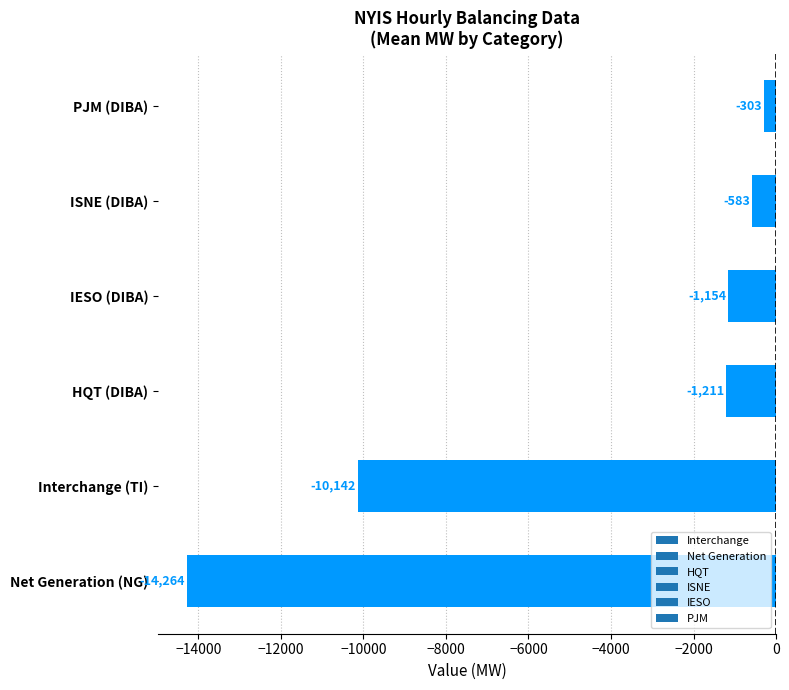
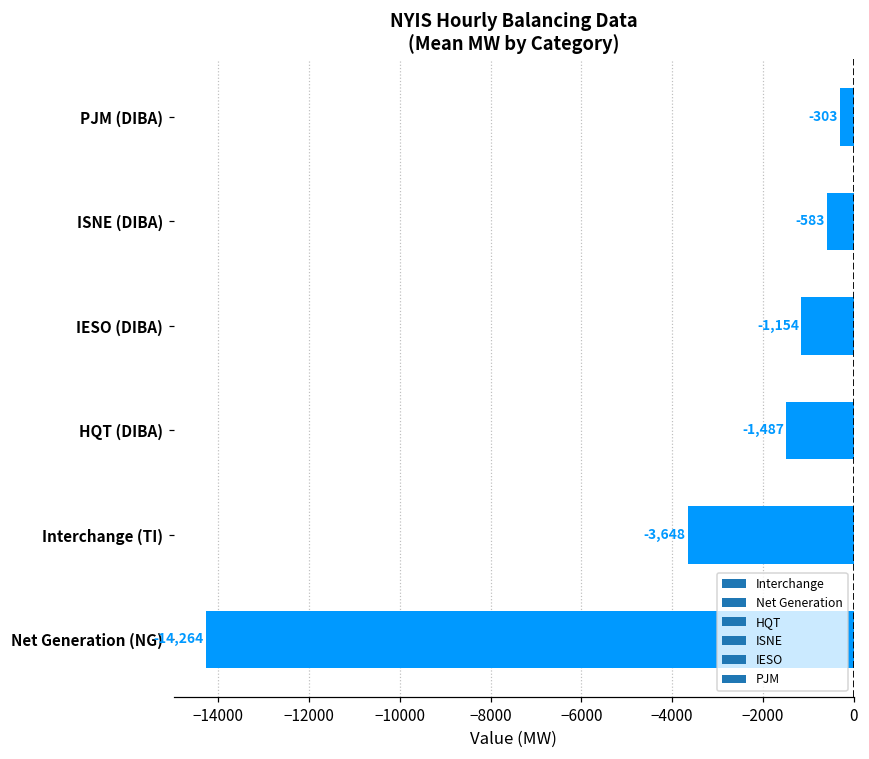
HQT (DIBA): -1,211 -> -1,487
Interchange (TI): -10,142 -> -3,648
